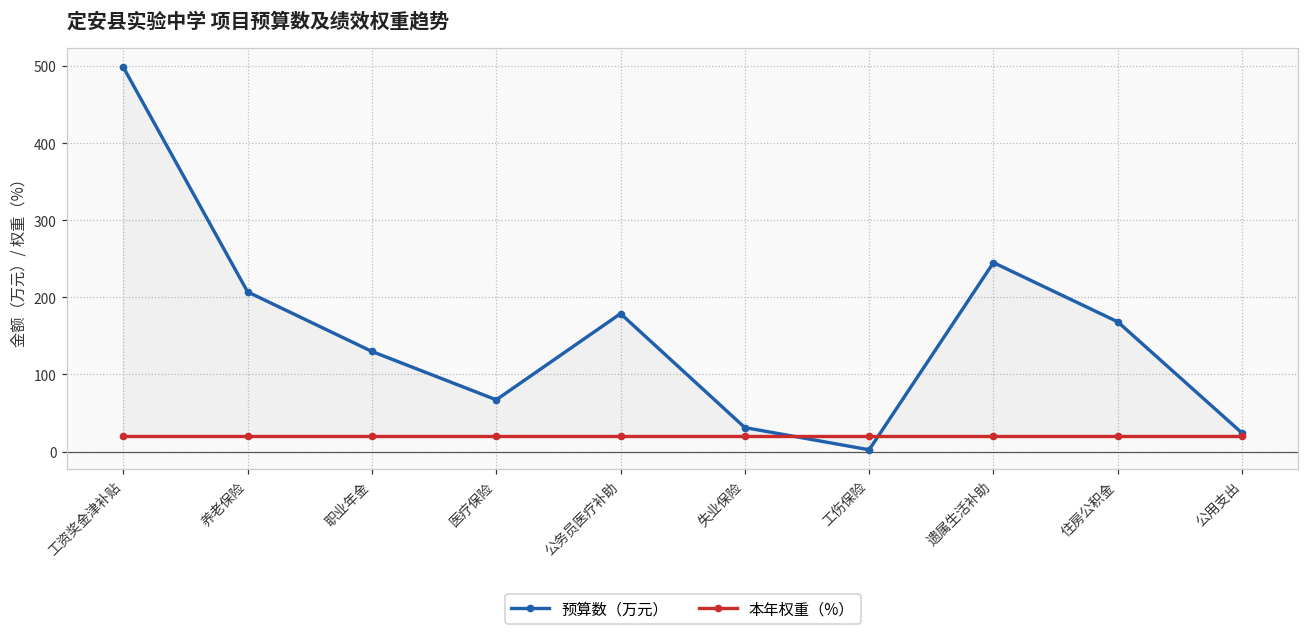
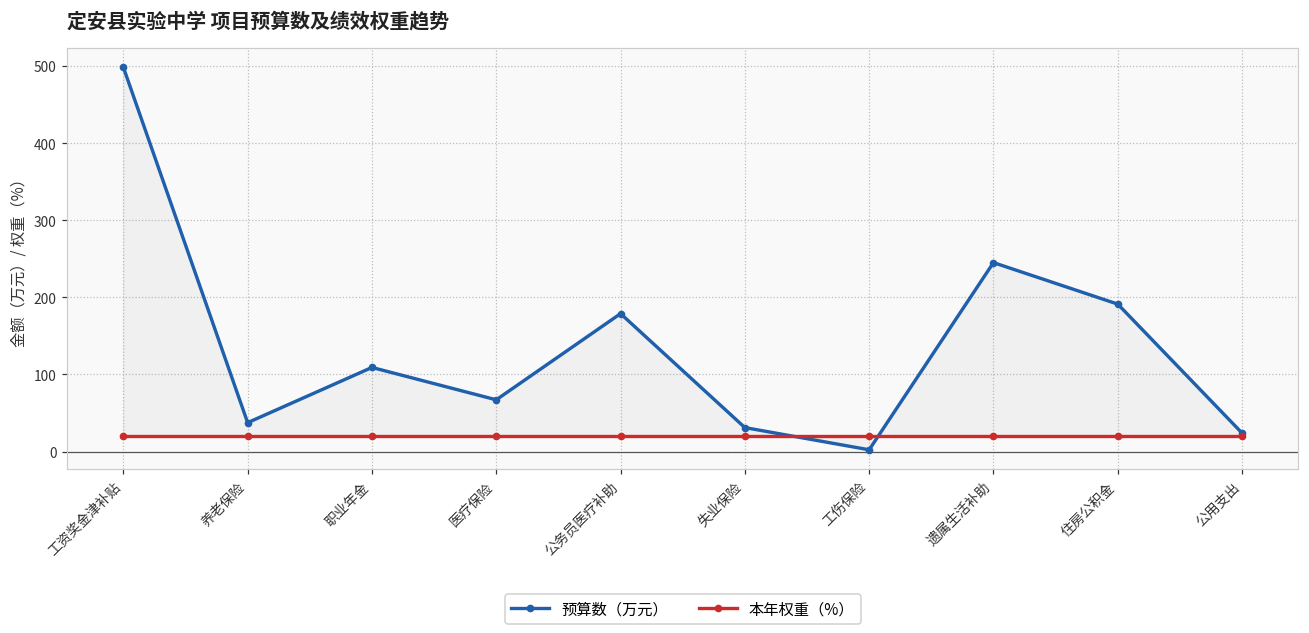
预算数（万元）, 养老保险: 210 -> 40
预算数（万元）, 职业年金: 130 -> 110
预算数（万元）, 住房公积金: 170 -> 190
